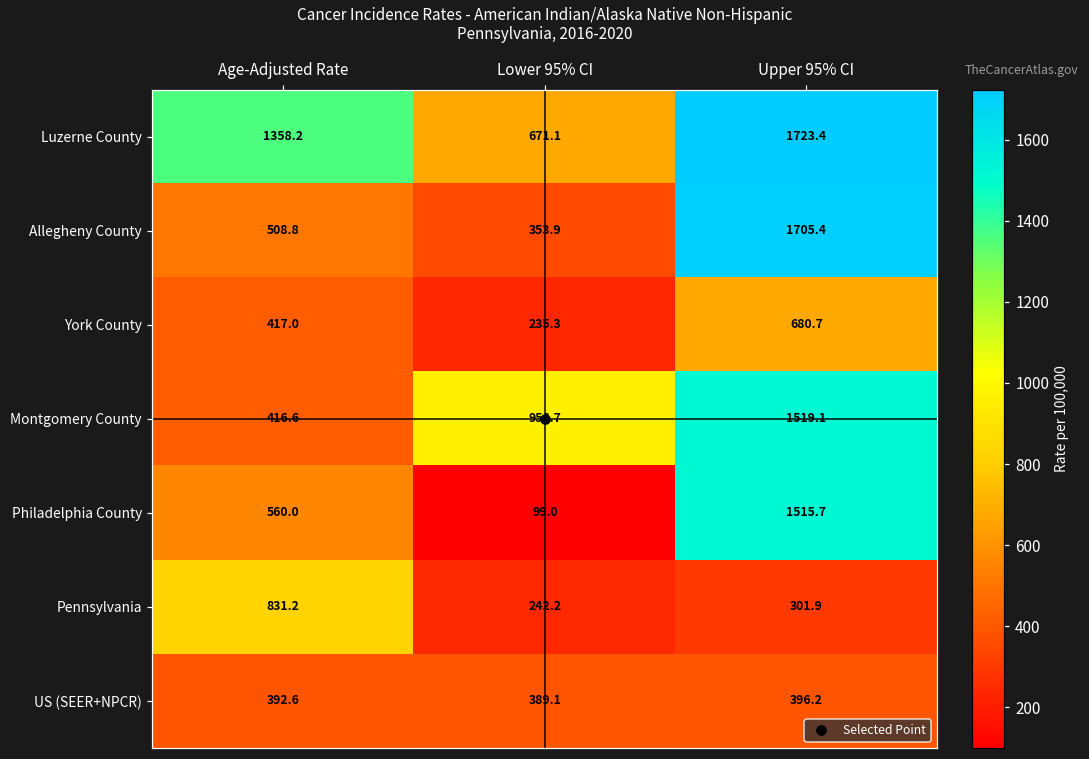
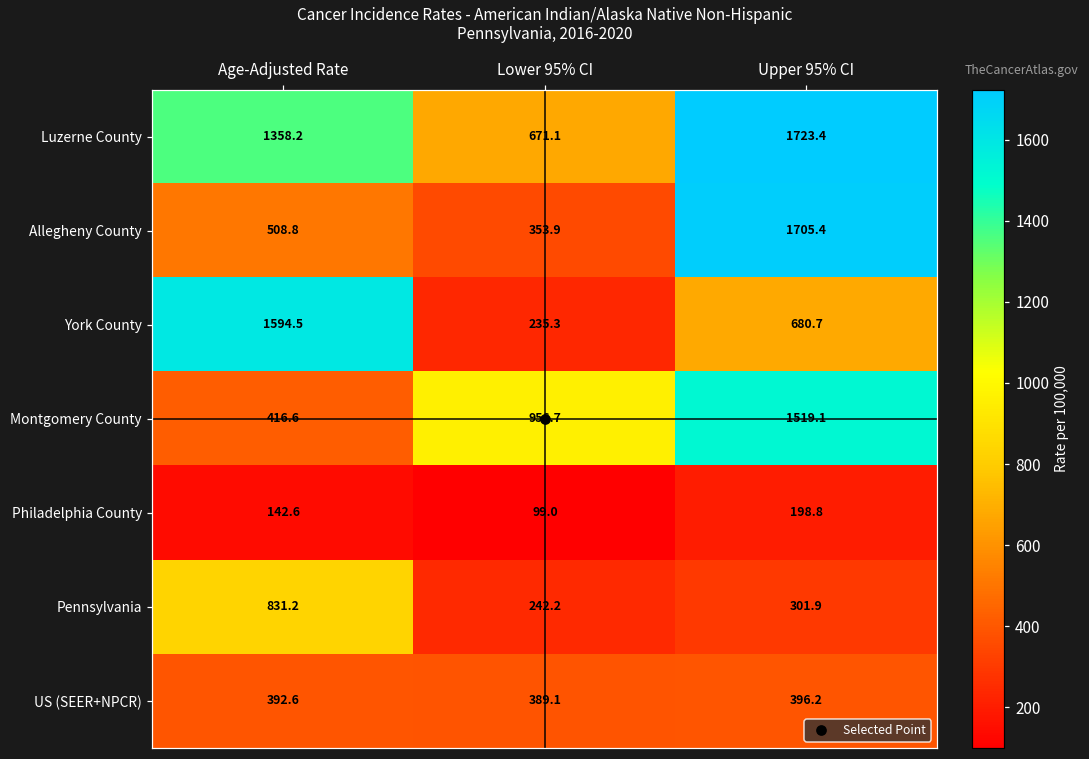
York County, Age-Adjusted Rate: 417.0 -> 1594.5
Philadelphia County, Age-Adjusted Rate: 560.0 -> 142.6
Philadelphia County, Upper 95% CI: 1515.7 -> 198.8
